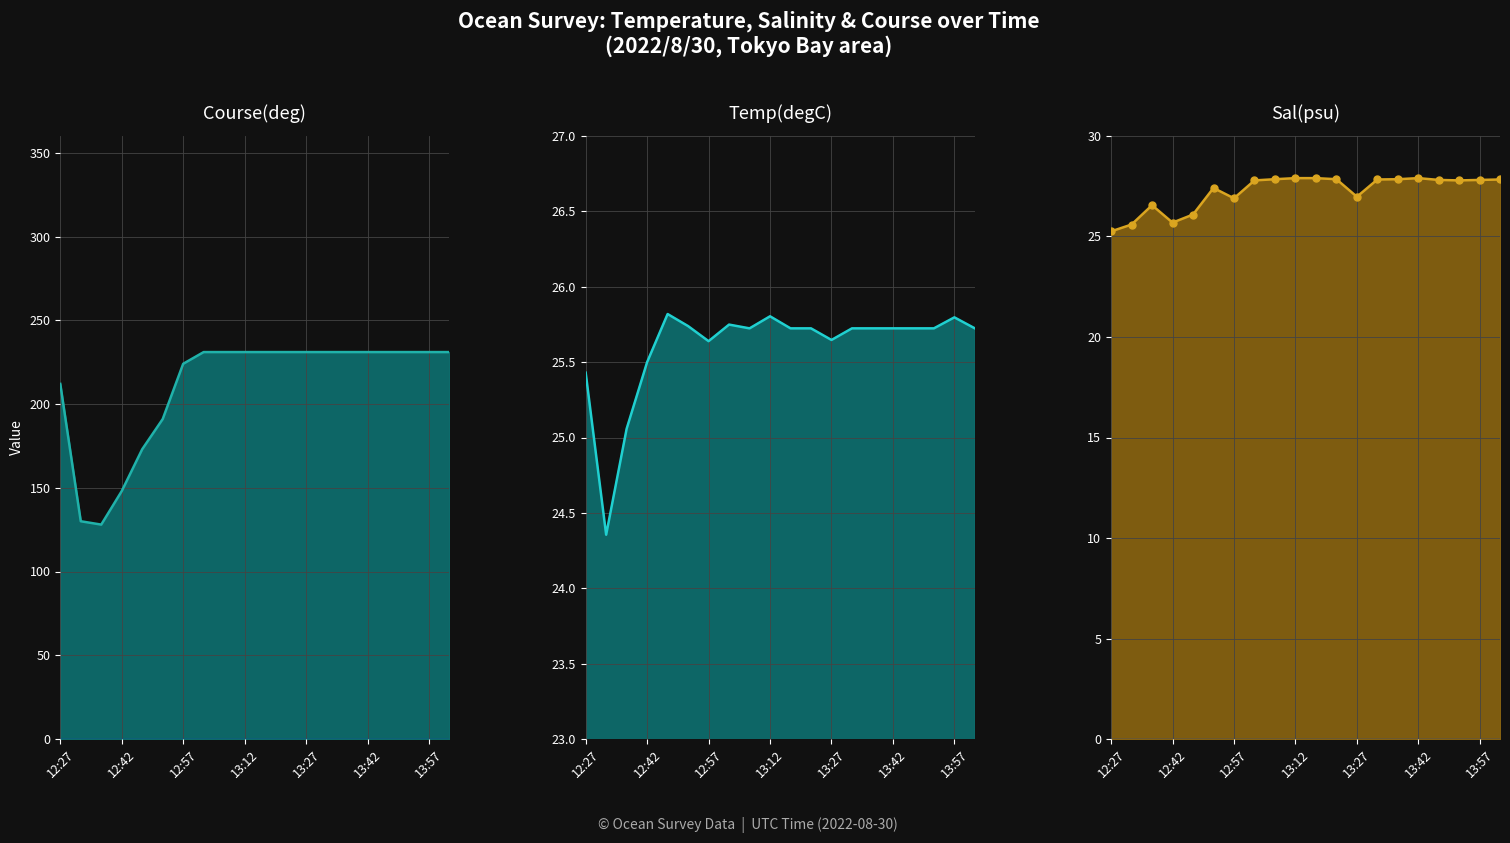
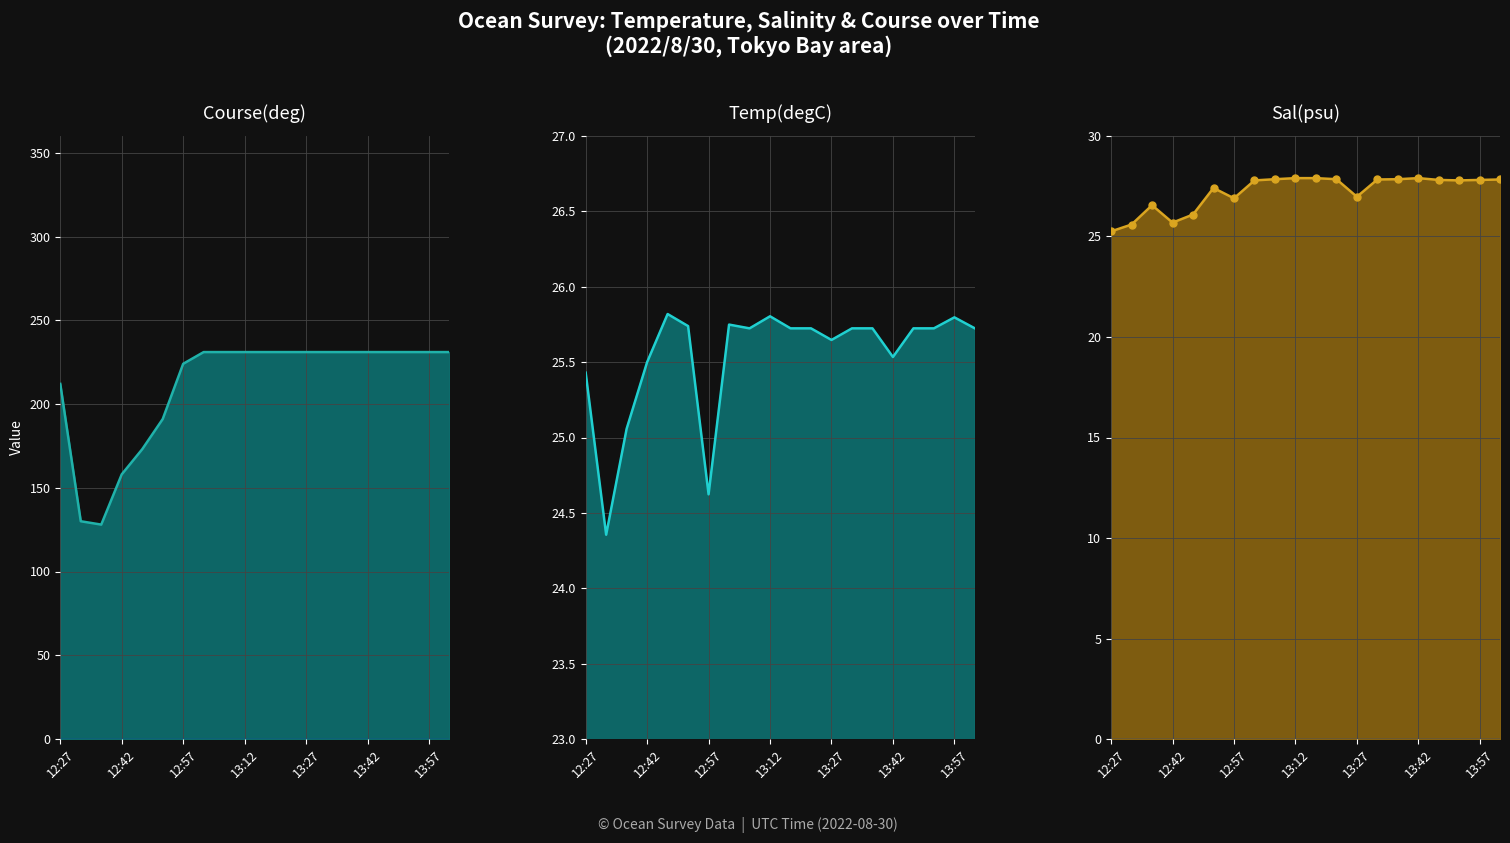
Course(deg), 12:42: 148 -> 158
Temp(degC), 12:57: 25.64 -> 24.62
Temp(degC), 13:42: 25.72 -> 25.53
